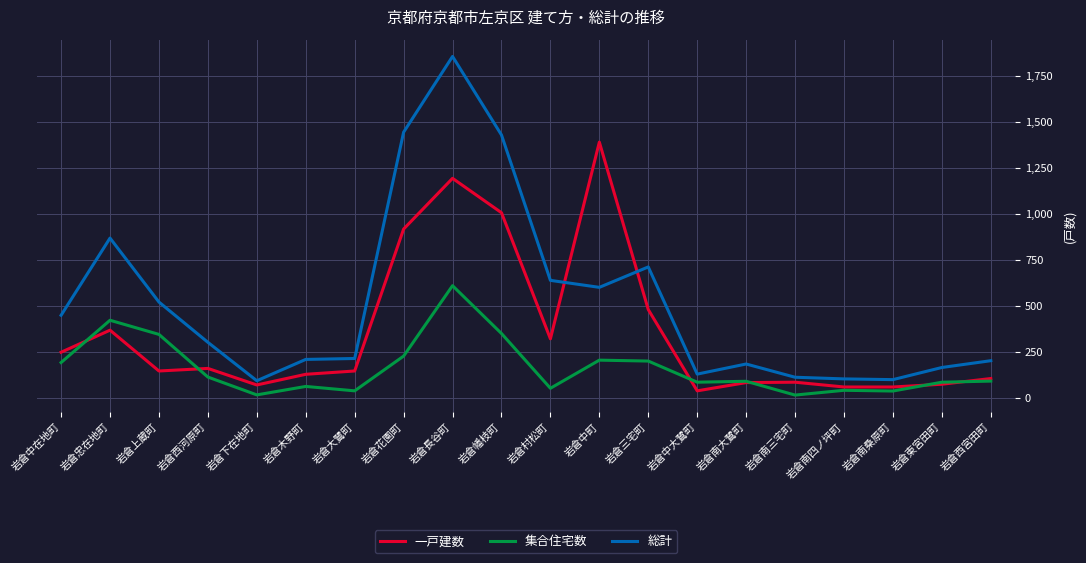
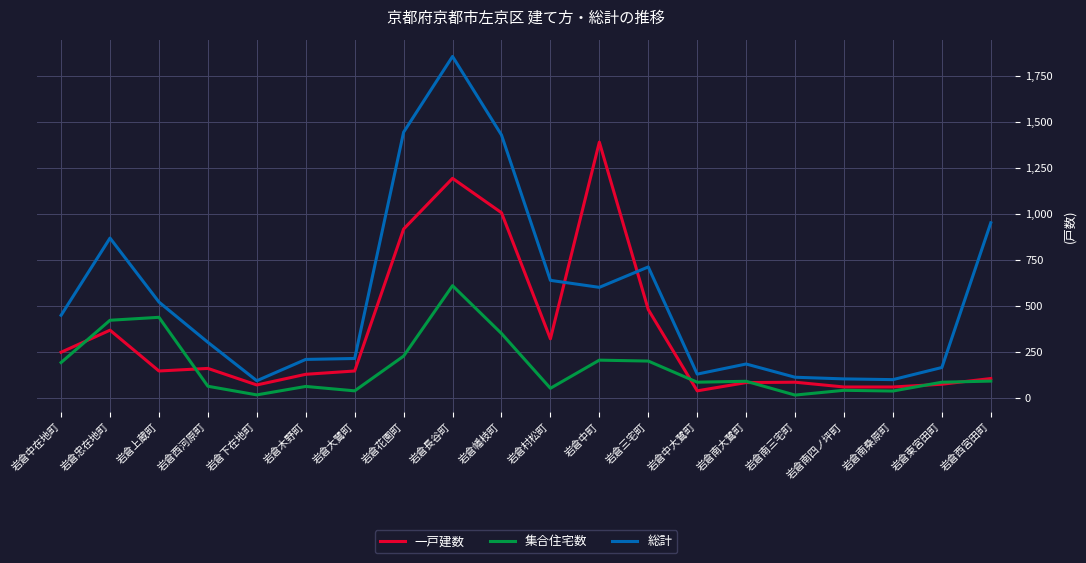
集合住宅数, 岩倉上蔵町: 340 -> 440
集合住宅数, 岩倉西河原町: 110 -> 60
総計, 岩倉西宮田町: 200 -> 950
